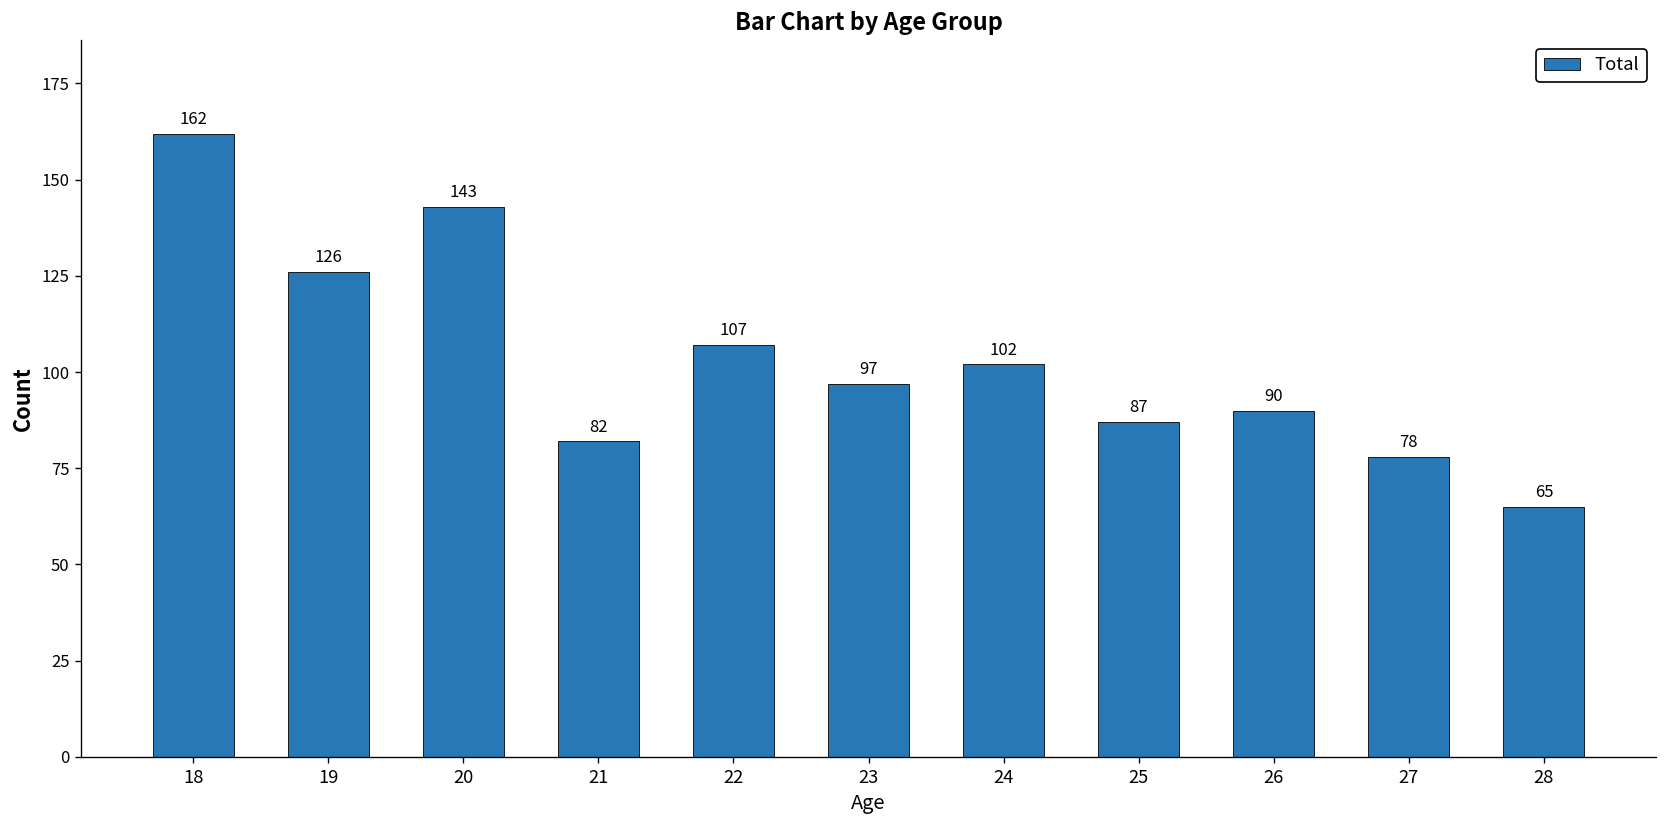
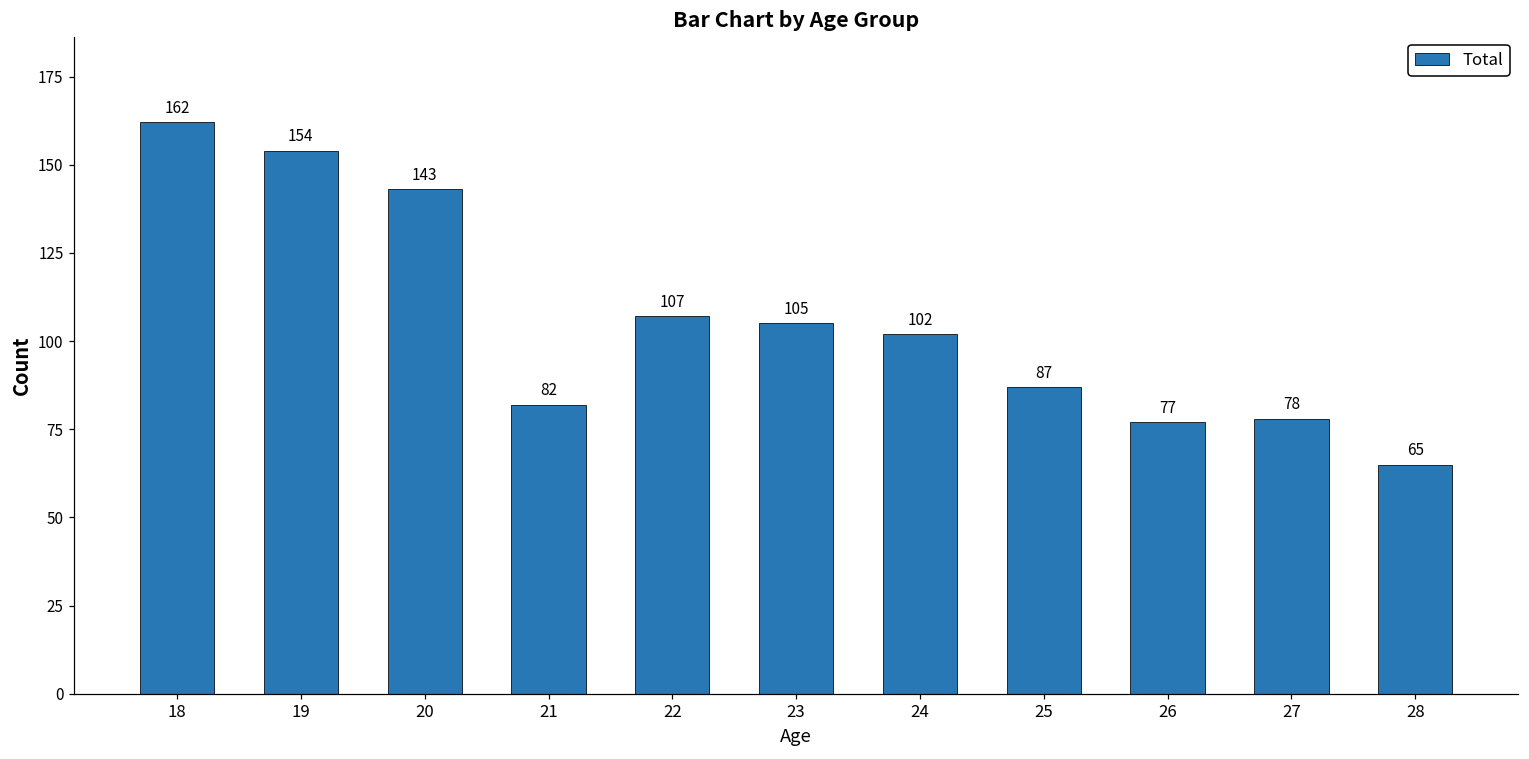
19: 126 -> 154
23: 97 -> 105
26: 90 -> 77
